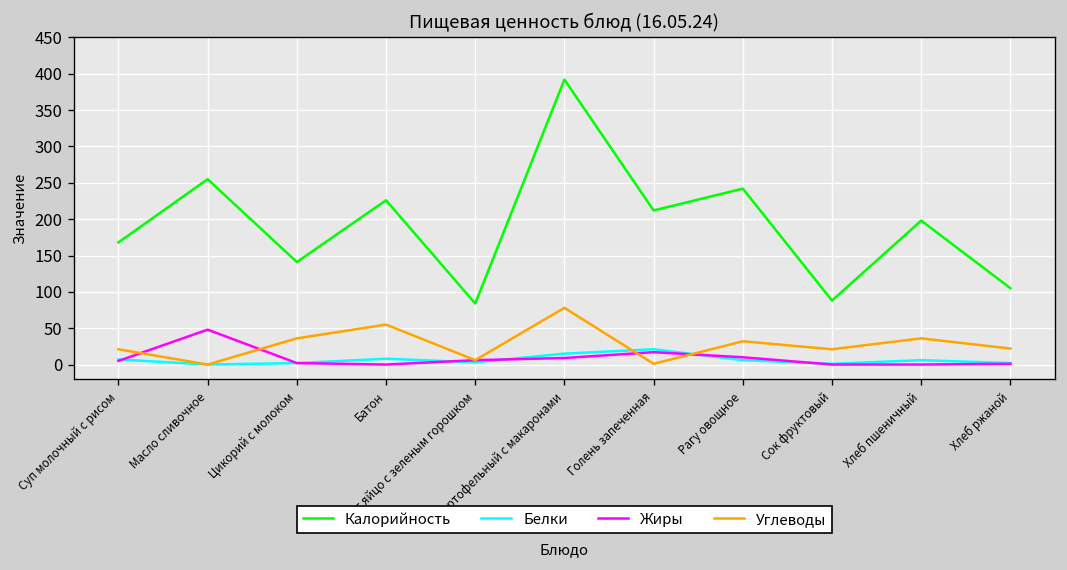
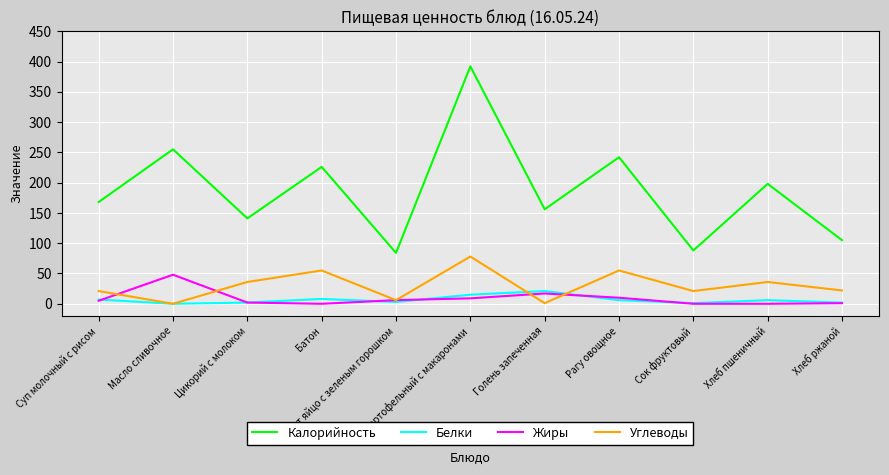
Калорийность, Голень запеченная: 210 -> 160
Углеводы, Рагу овощное: 30 -> 60
